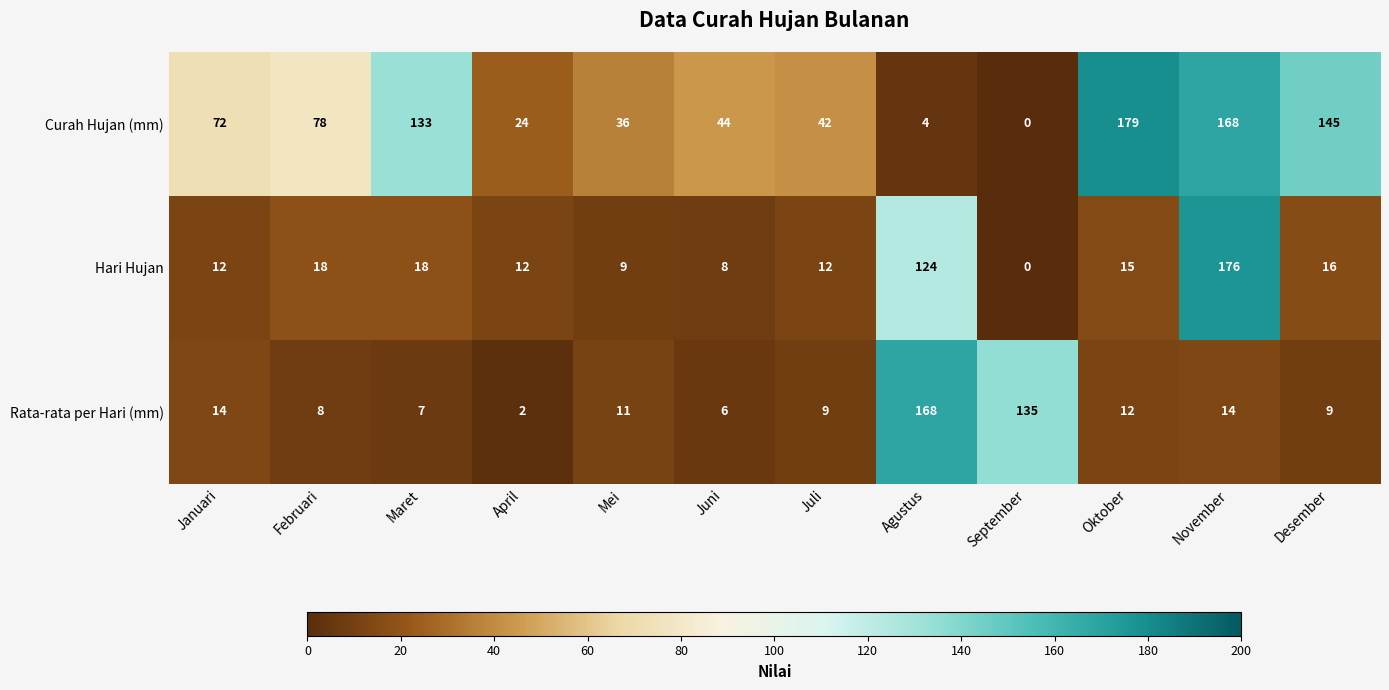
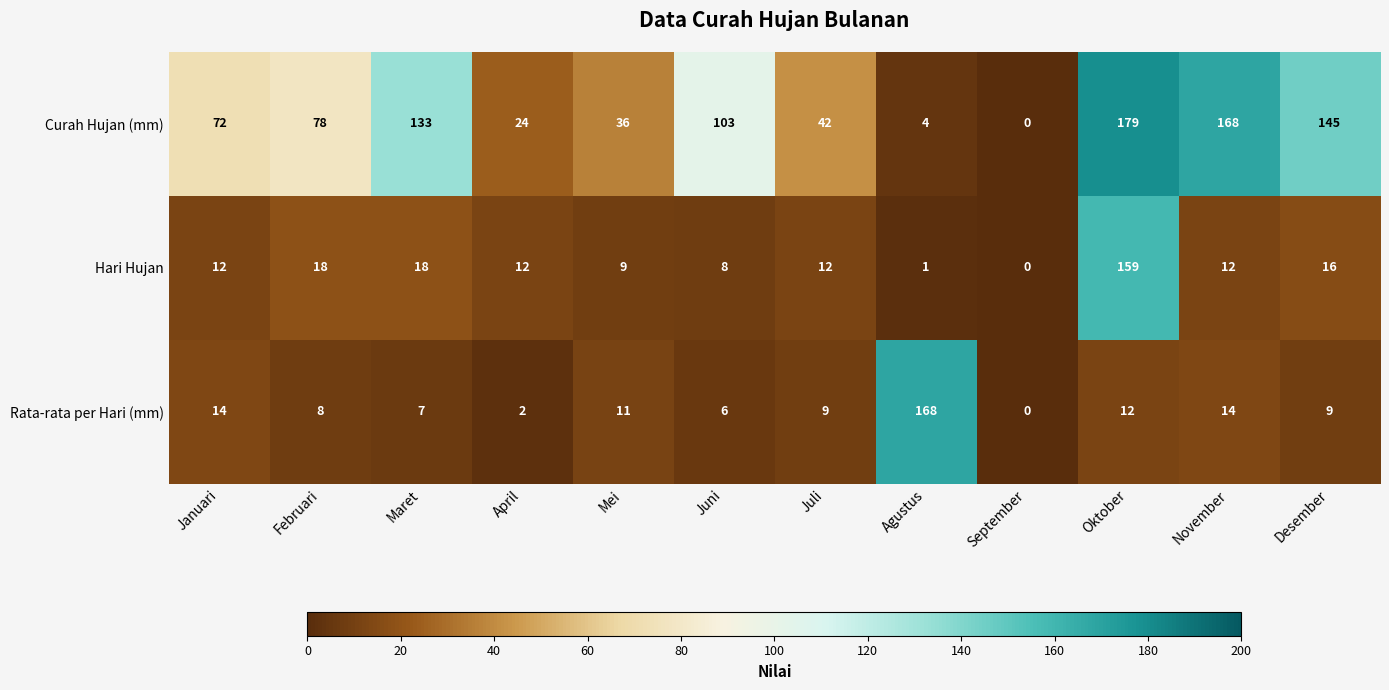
Curah Hujan (mm), Juni: 44 -> 103
Hari Hujan, Agustus: 124 -> 1
Hari Hujan, Oktober: 15 -> 159
Hari Hujan, November: 176 -> 12
Rata-rata per Hari (mm), September: 135 -> 0
